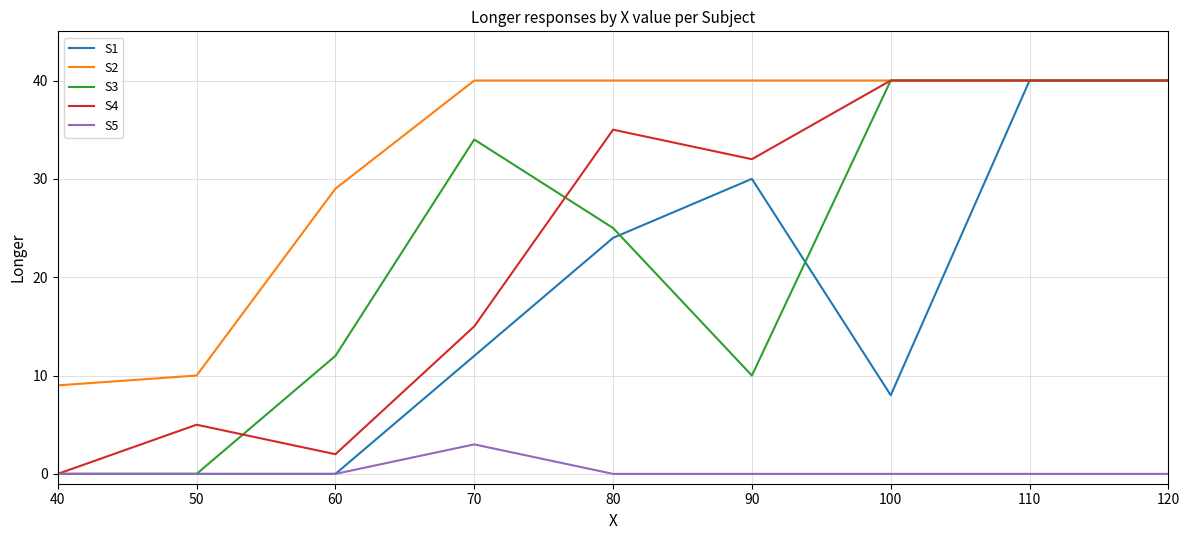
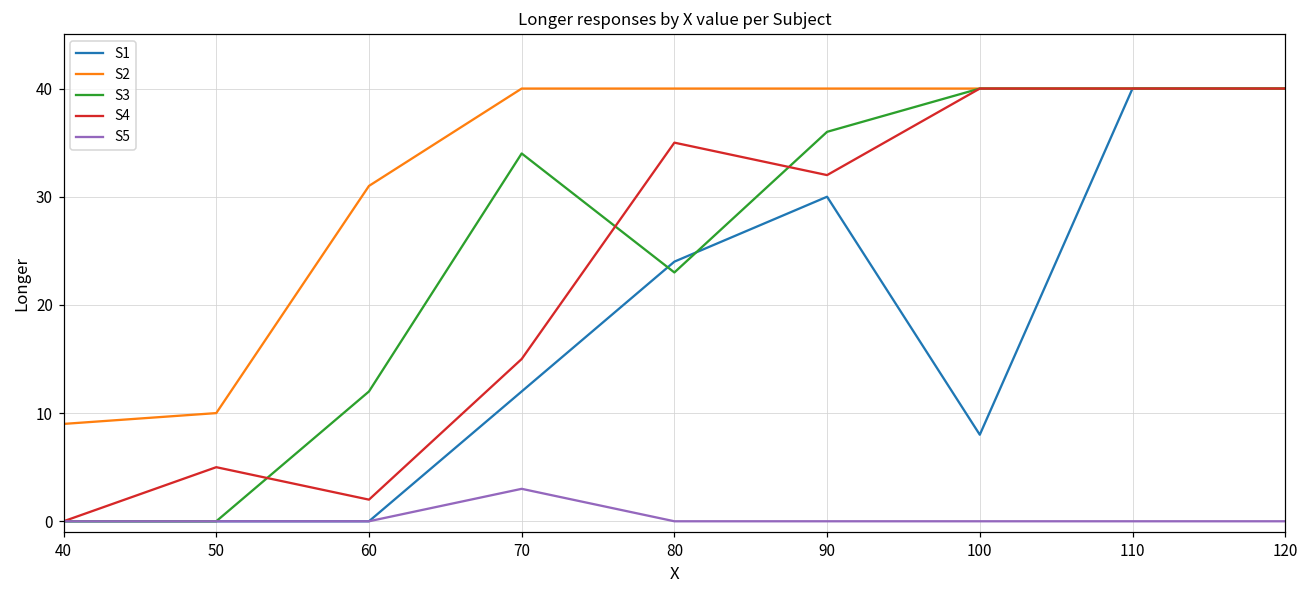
S2, 60: 29 -> 31
S3, 80: 25 -> 23
S3, 90: 10 -> 36
